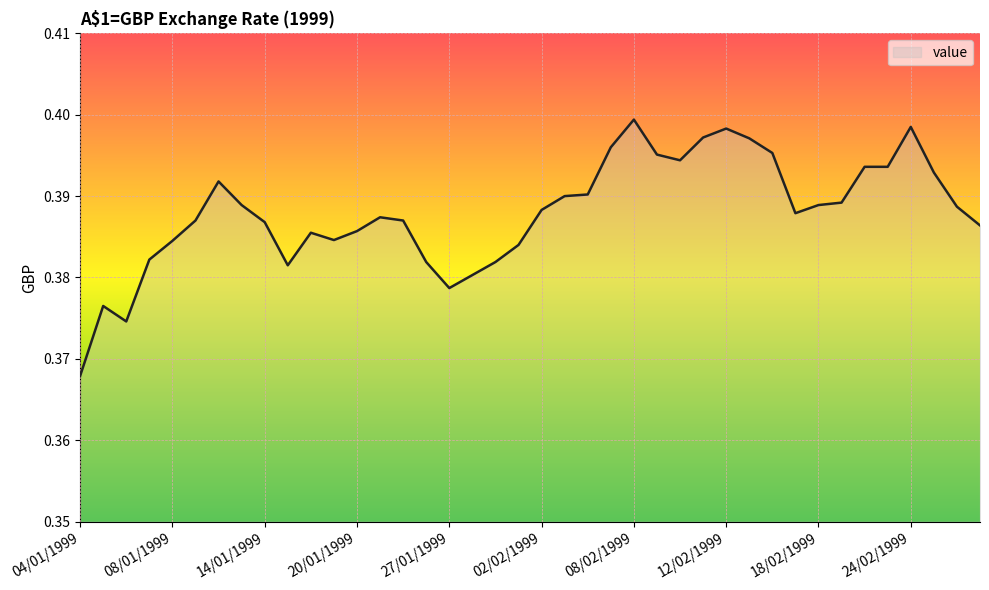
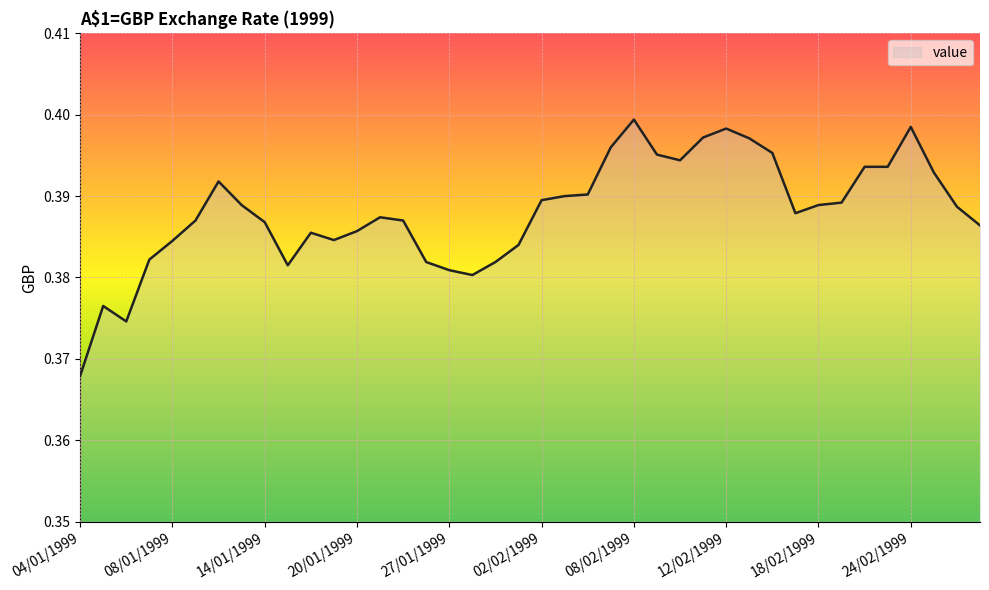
27/01/1999: 0.379 -> 0.381
02/02/1999: 0.388 -> 0.390
